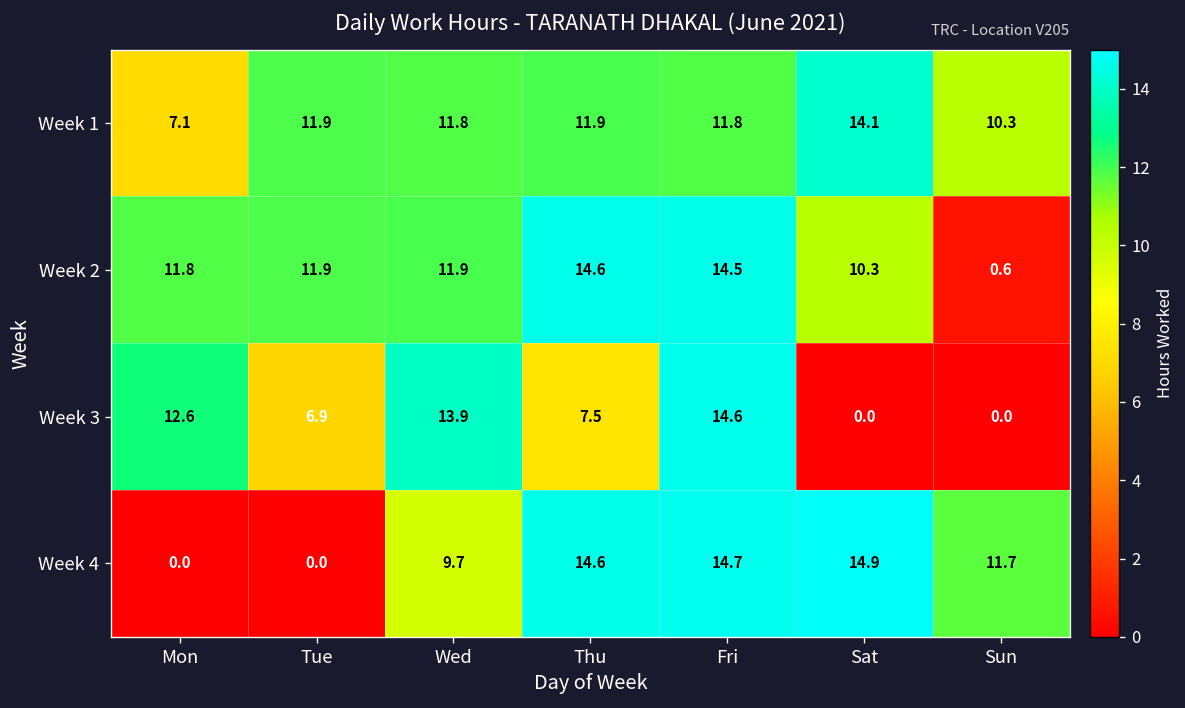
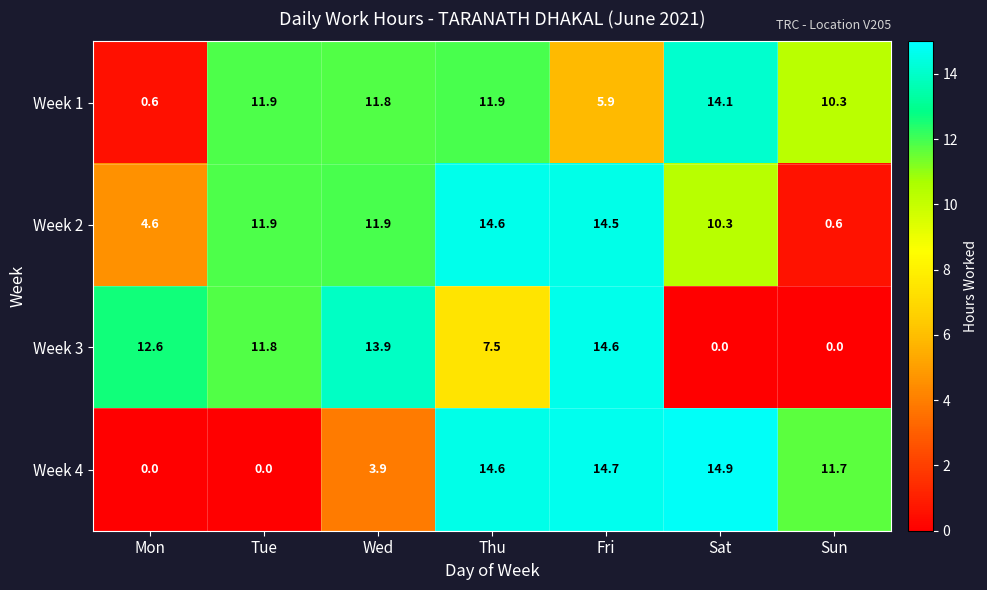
Week 1, Mon: 7.1 -> 0.6
Week 1, Fri: 11.8 -> 5.9
Week 2, Mon: 11.8 -> 4.6
Week 3, Tue: 6.9 -> 11.8
Week 4, Wed: 9.7 -> 3.9
